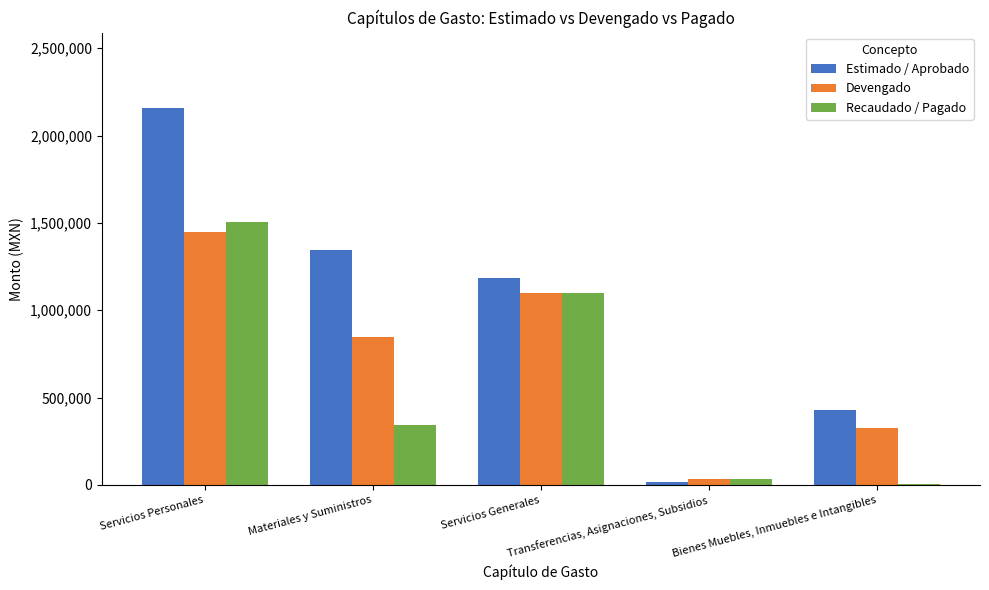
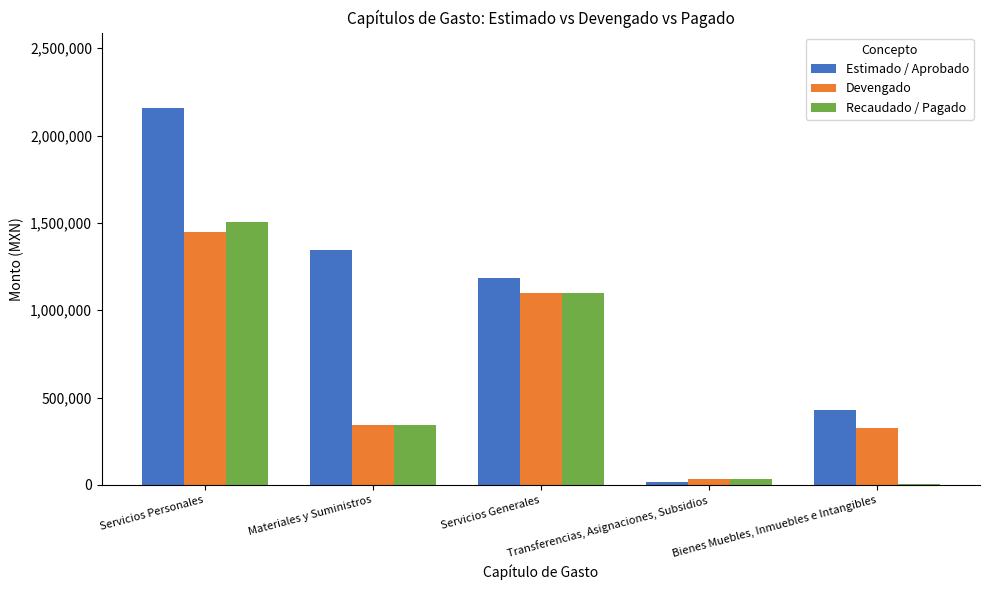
Devengado, Materiales y Suministros: 850,000 -> 340,000
